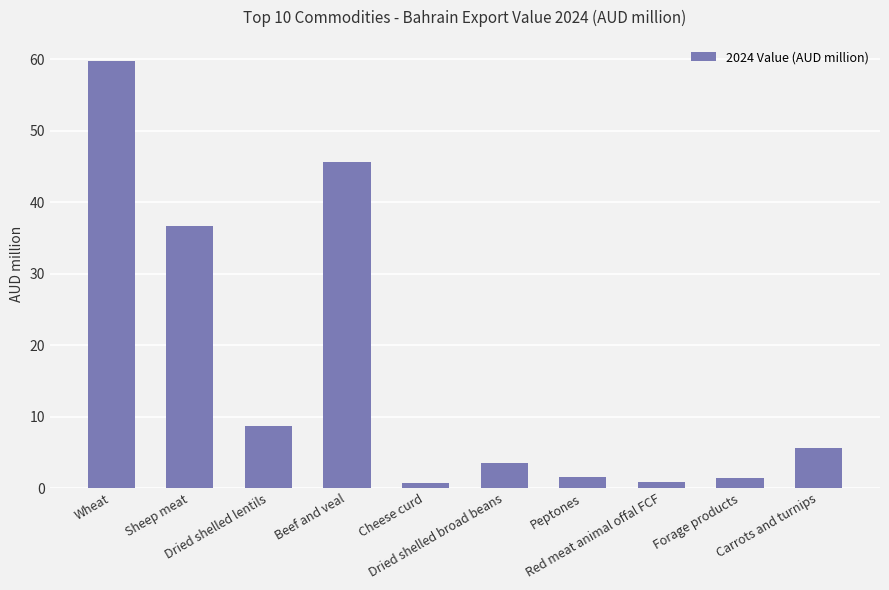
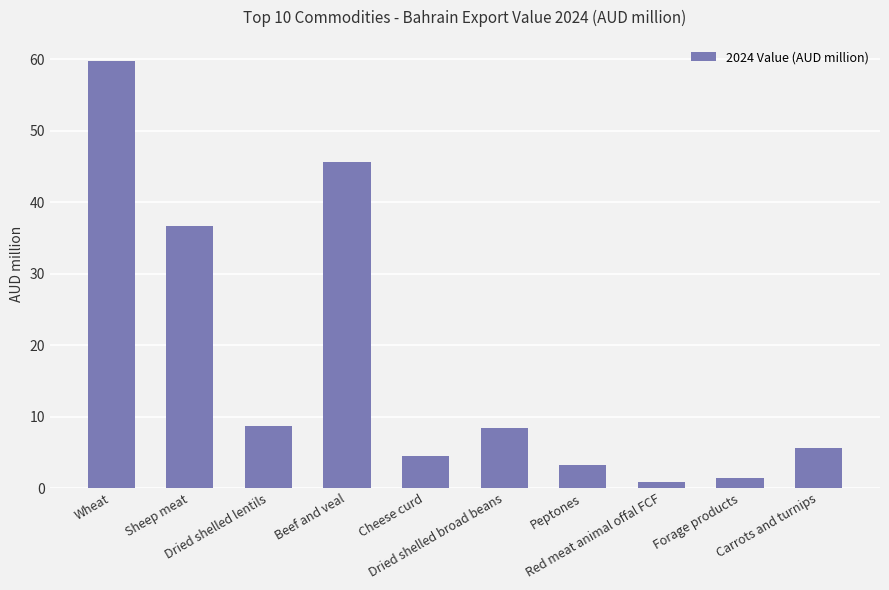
Cheese curd: 1 -> 4
Dried shelled broad beans: 3 -> 8
Peptones: 1 -> 3
